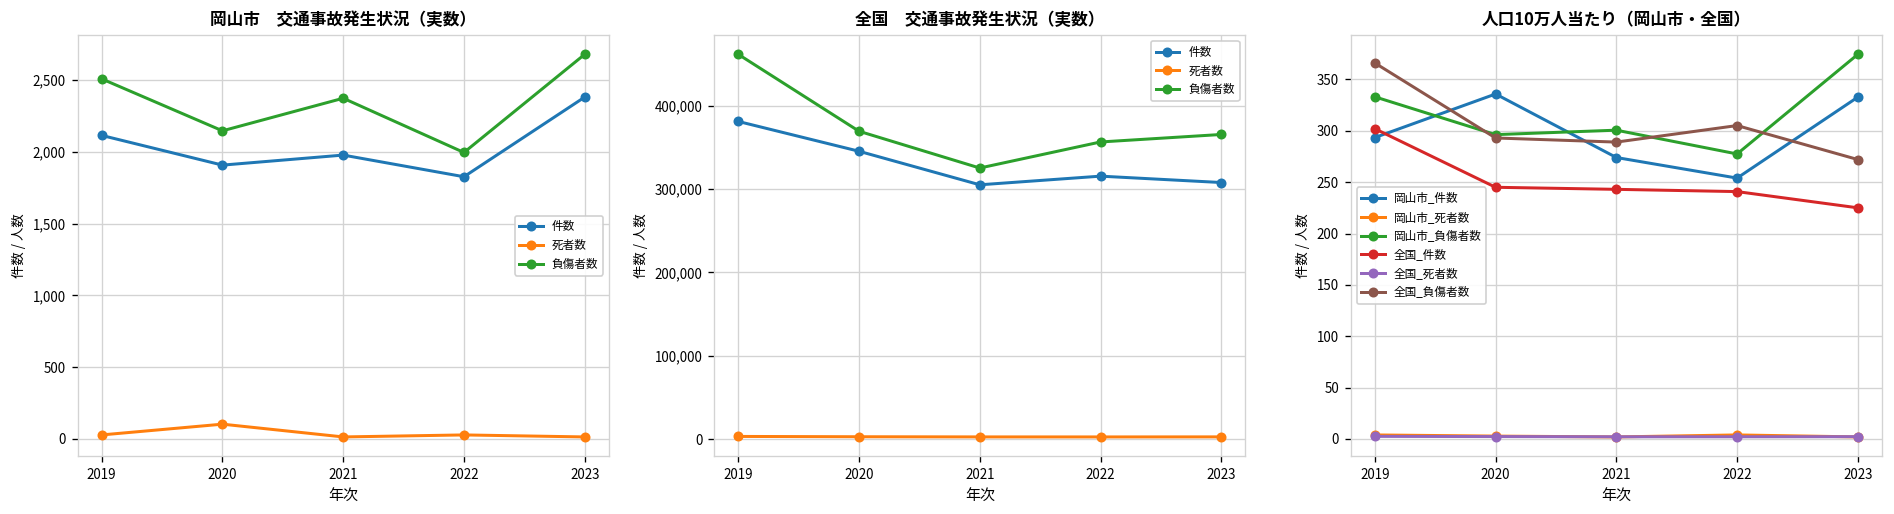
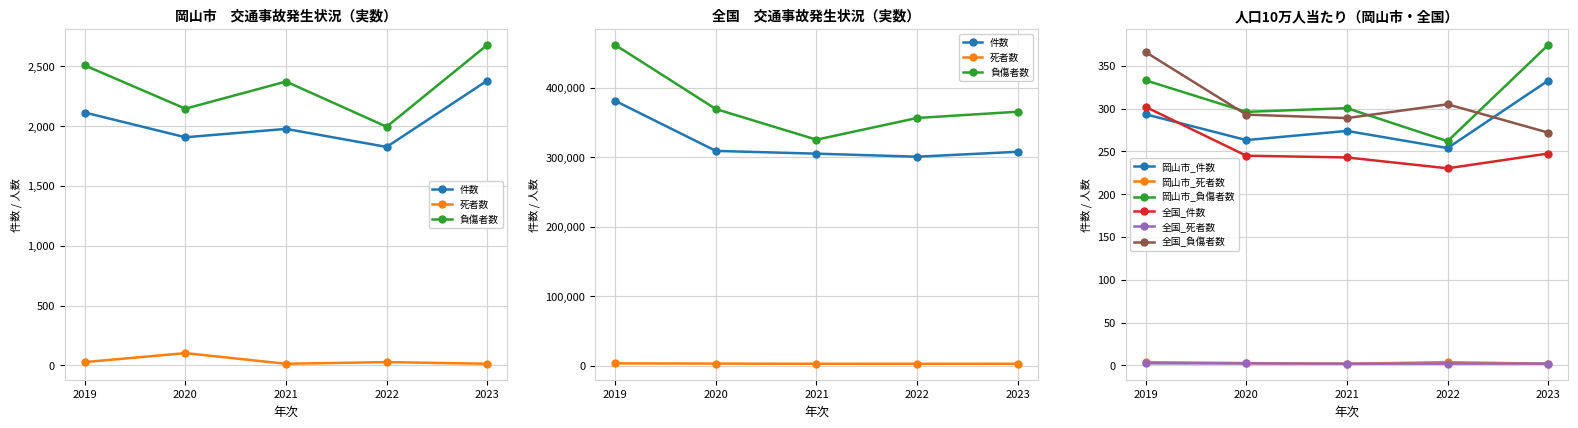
全国 交通事故発生状況（実数）, 件数, 2020: 350,000 -> 310,000
全国 交通事故発生状況（実数）, 件数, 2022: 320,000 -> 300,000
人口10万人当たり（岡山市・全国）, 岡山市_件数, 2020: 340 -> 260
人口10万人当たり（岡山市・全国）, 岡山市_負傷者数, 2022: 280 -> 260
人口10万人当たり（岡山市・全国）, 全国_件数, 2022: 240 -> 230
人口10万人当たり（岡山市・全国）, 全国_件数, 2023: 230 -> 250
